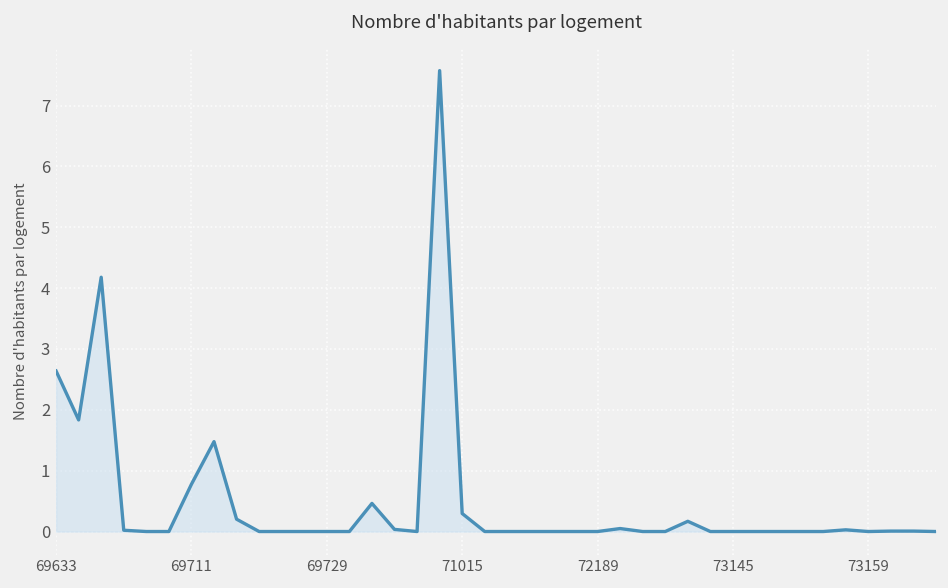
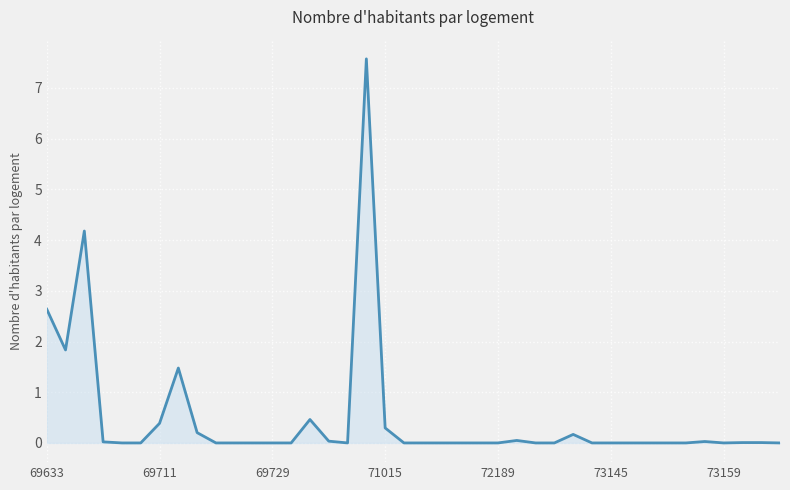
69711: 0.8 -> 0.4
